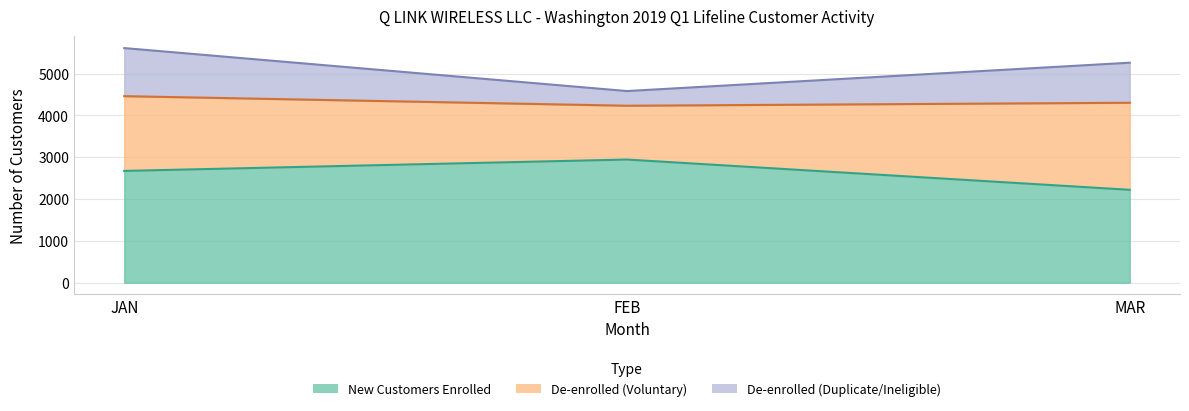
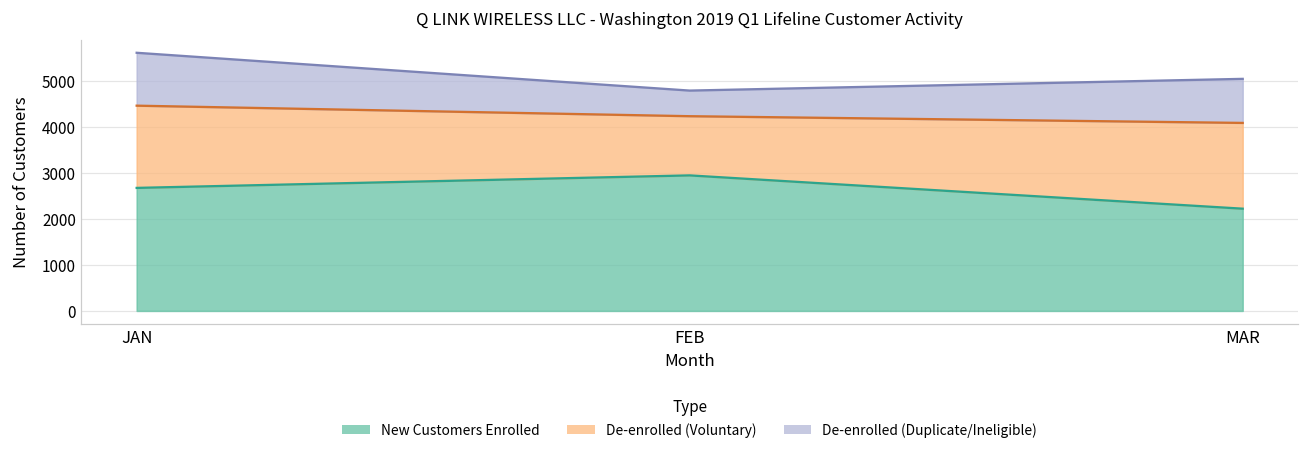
De-enrolled (Duplicate/Ineligible), FEB: 400 -> 600
De-enrolled (Voluntary), MAR: 2100 -> 1900
